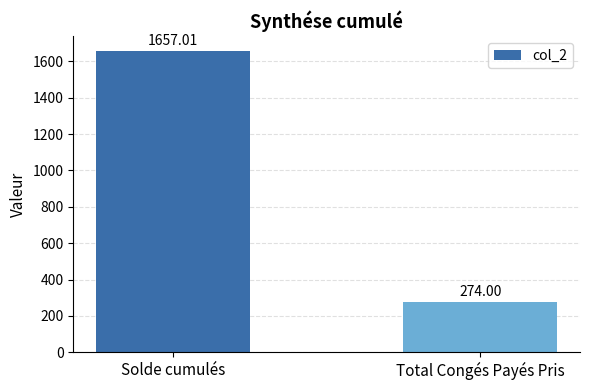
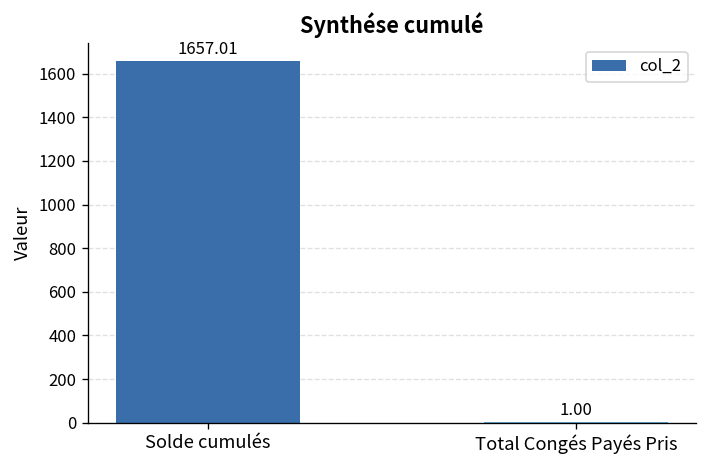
Total Congés Payés Pris: 274.00 -> 1.00
